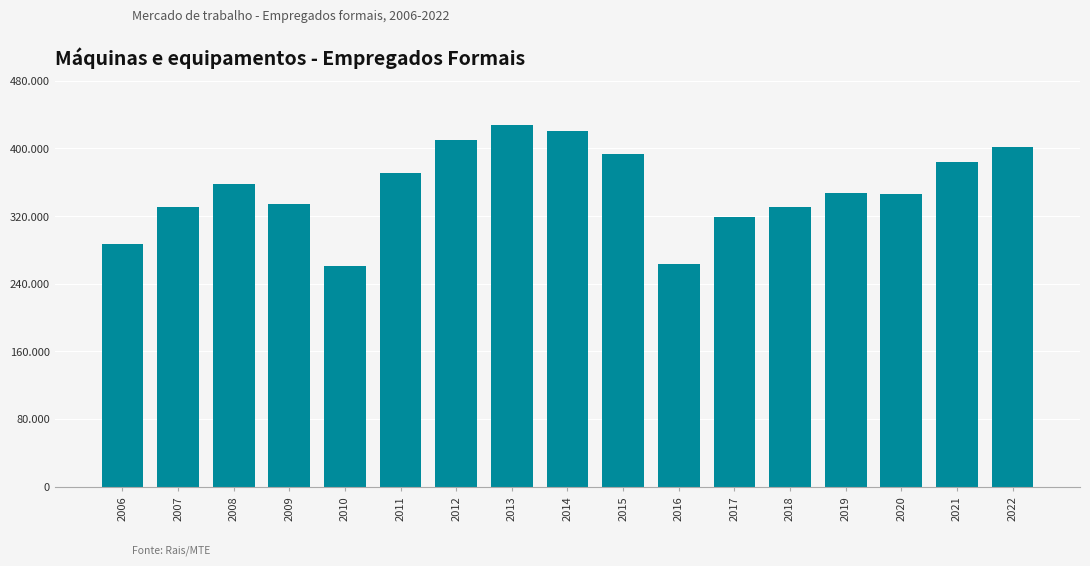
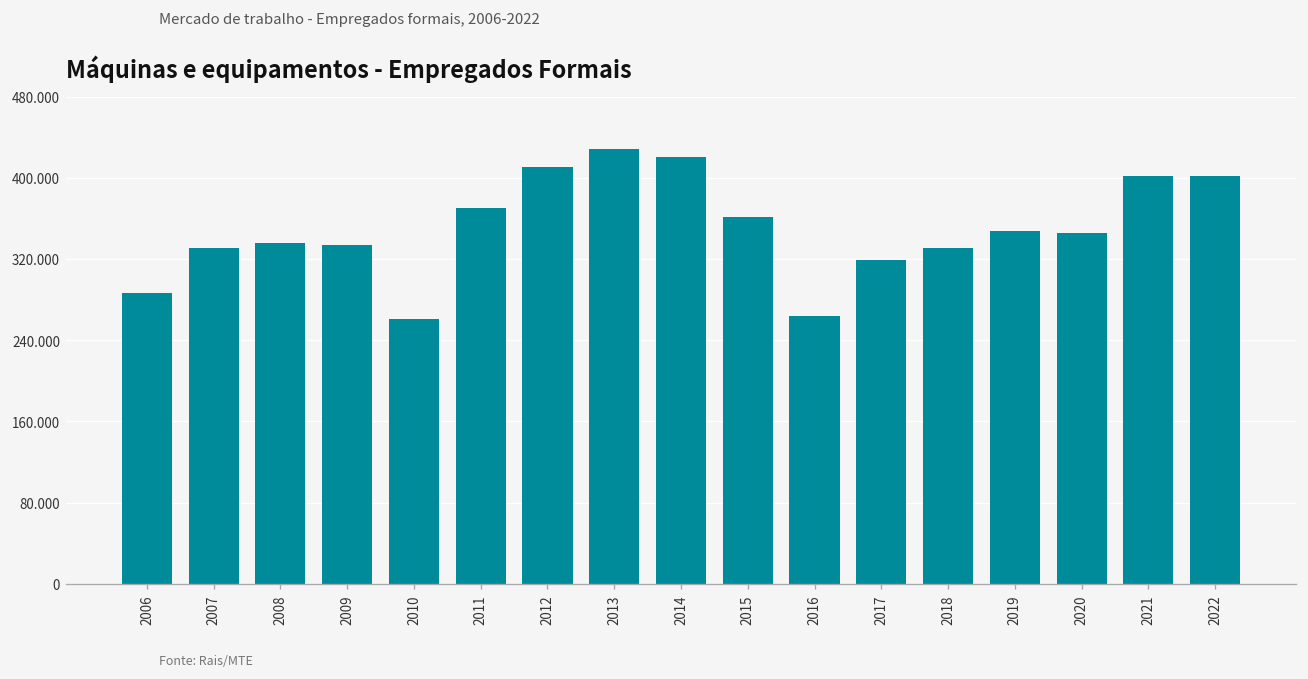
2008: 360 -> 340
2015: 390 -> 360
2021: 380 -> 400
